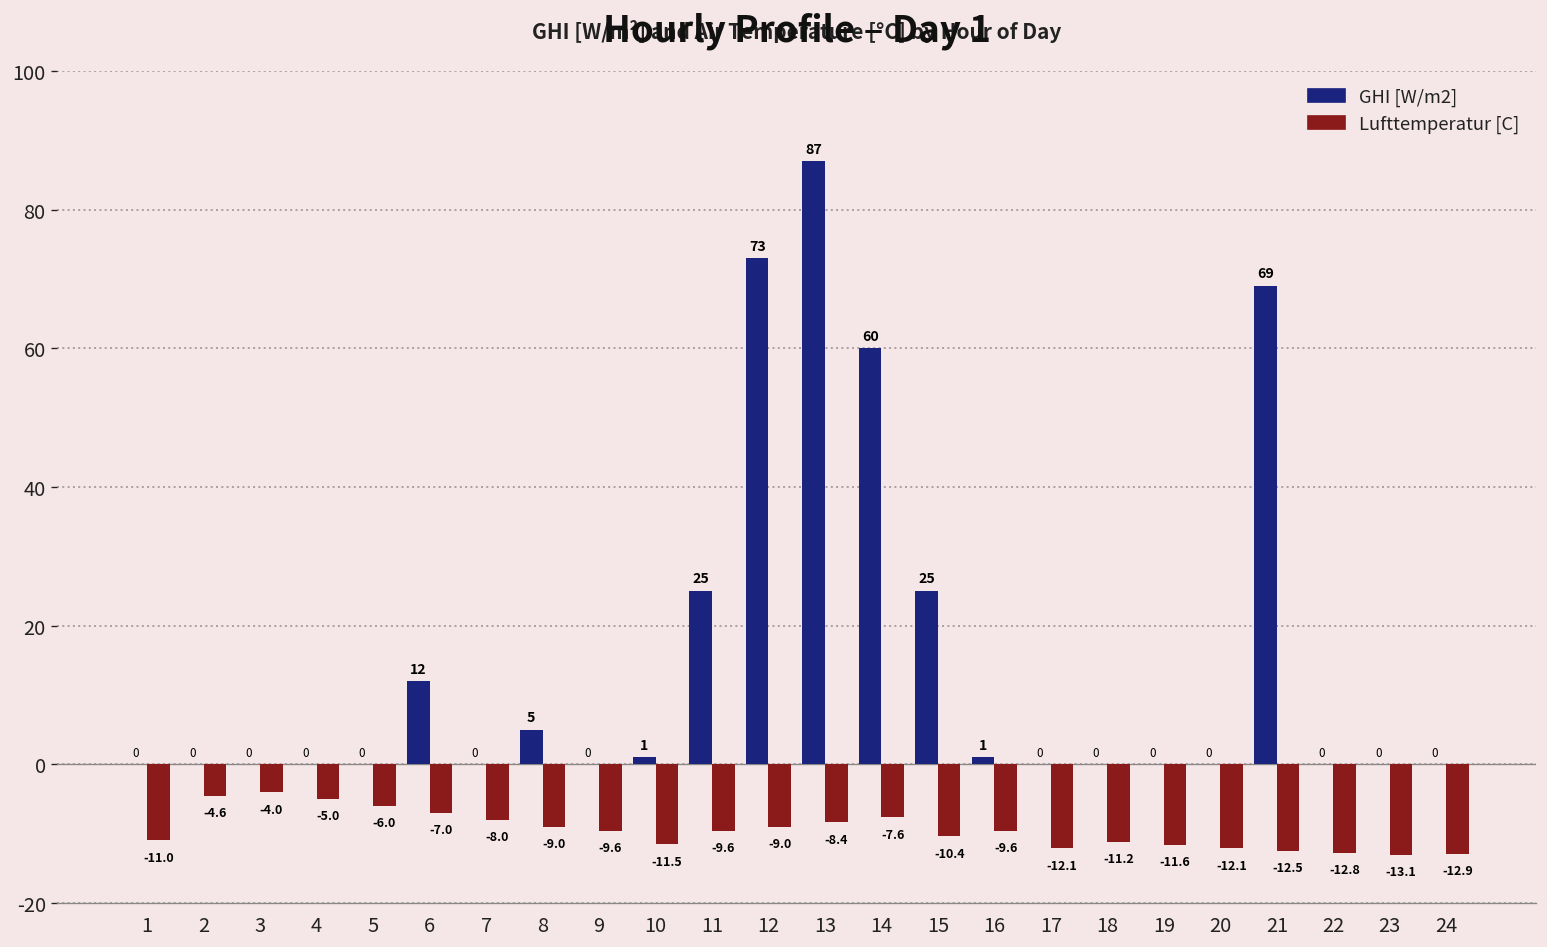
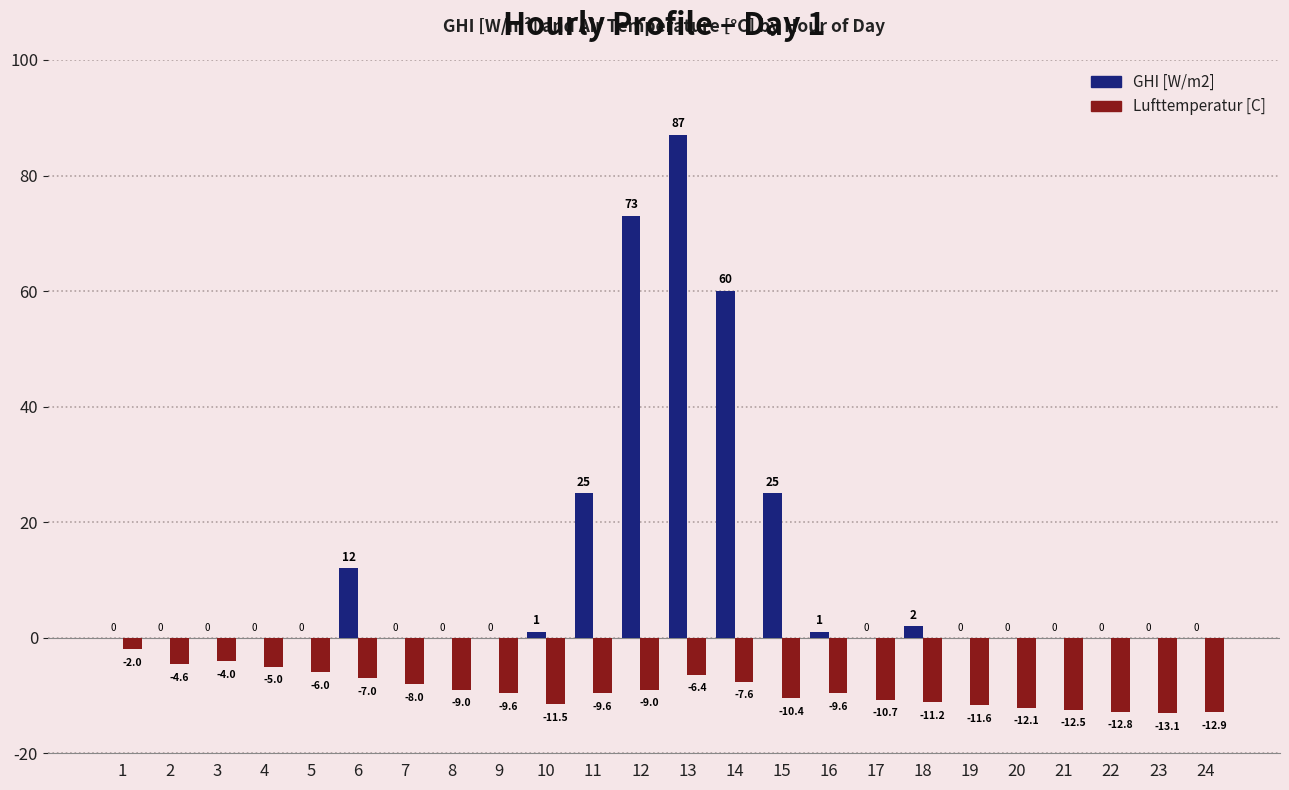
Lufttemperatur [C], 1: -11.0 -> -2.0
GHI [W/m2], 8: 5 -> 0
Lufttemperatur [C], 13: -8.4 -> -6.4
Lufttemperatur [C], 17: -12.1 -> -10.7
GHI [W/m2], 18: 0 -> 2
GHI [W/m2], 21: 69 -> 0
